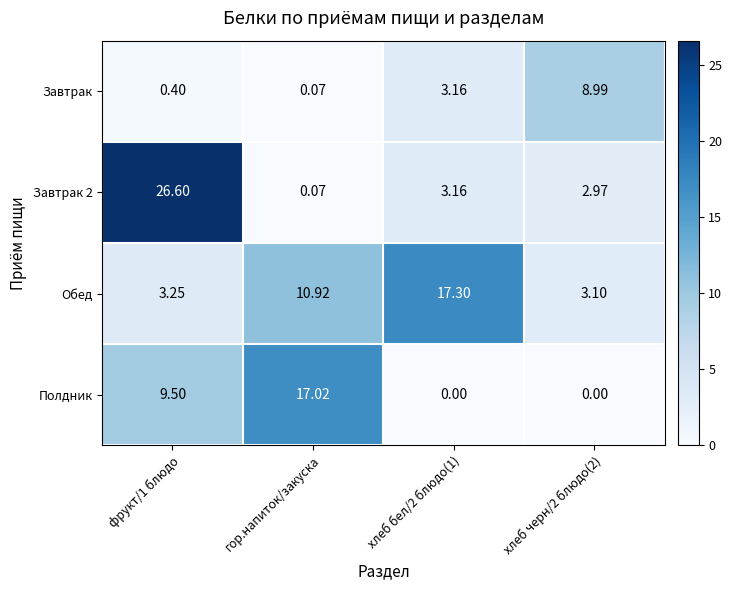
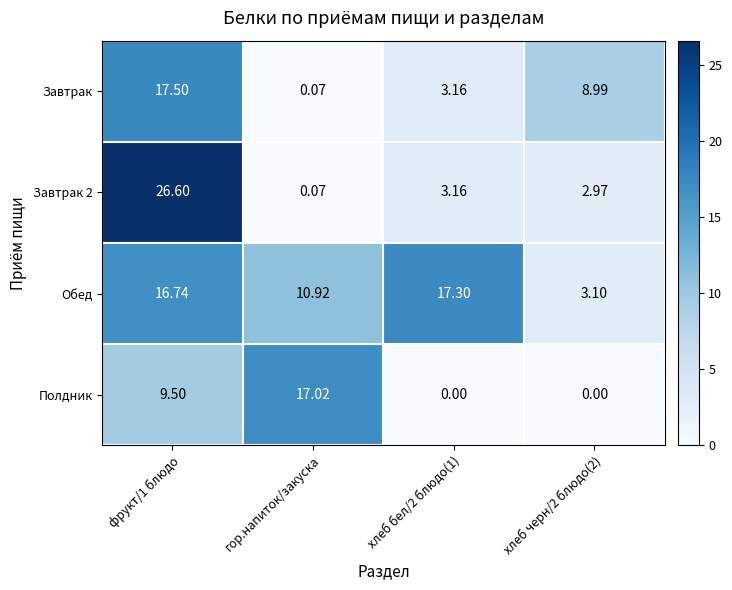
Завтрак, фрукт/1 блюдо: 0.40 -> 17.50
Обед, фрукт/1 блюдо: 3.25 -> 16.74
